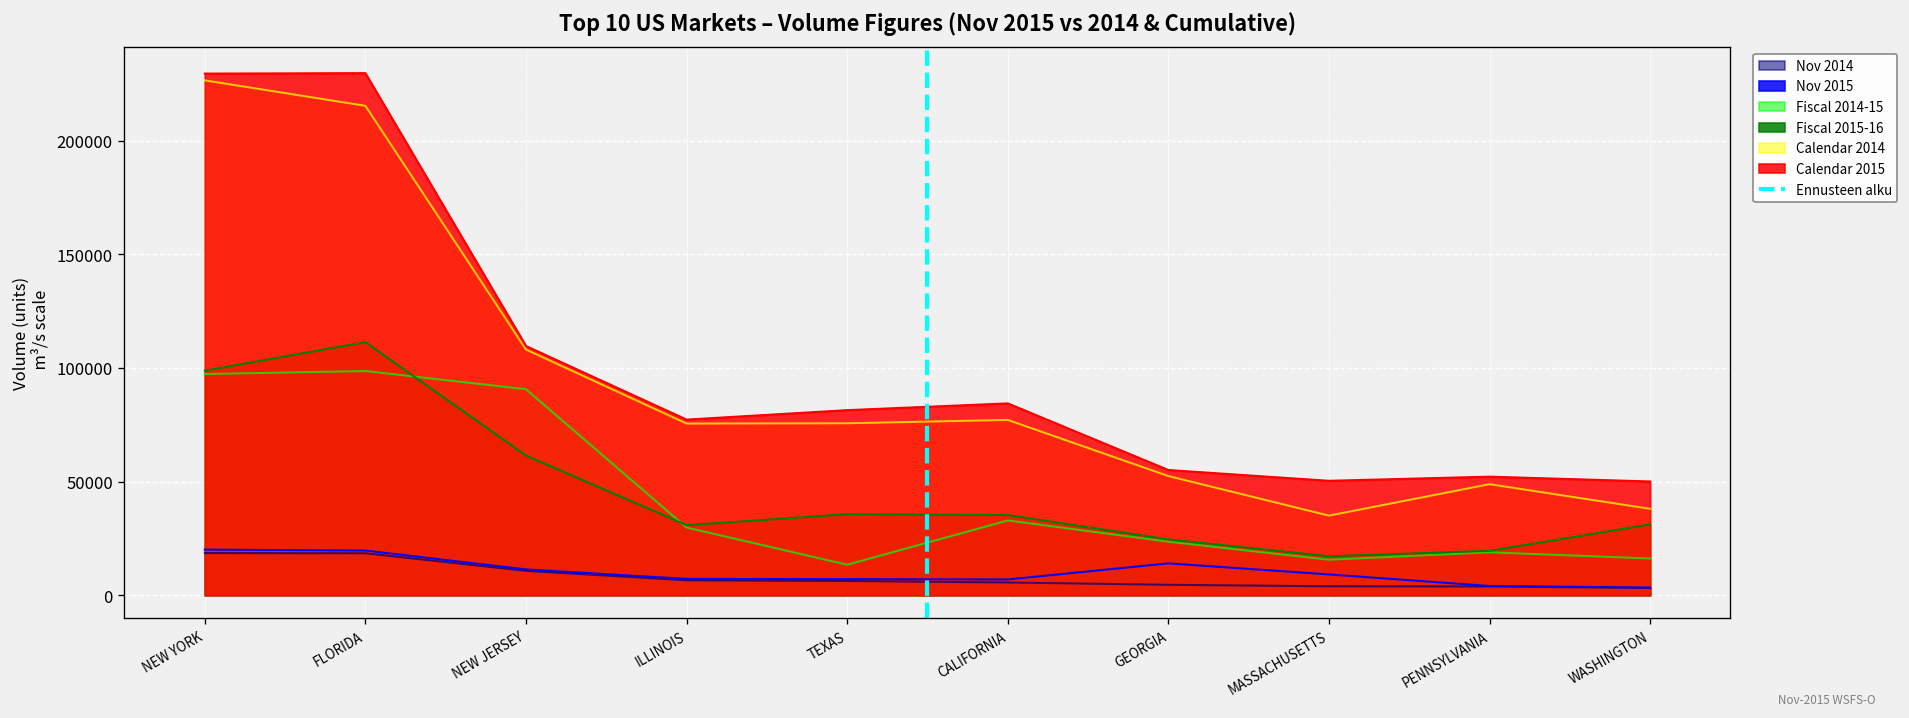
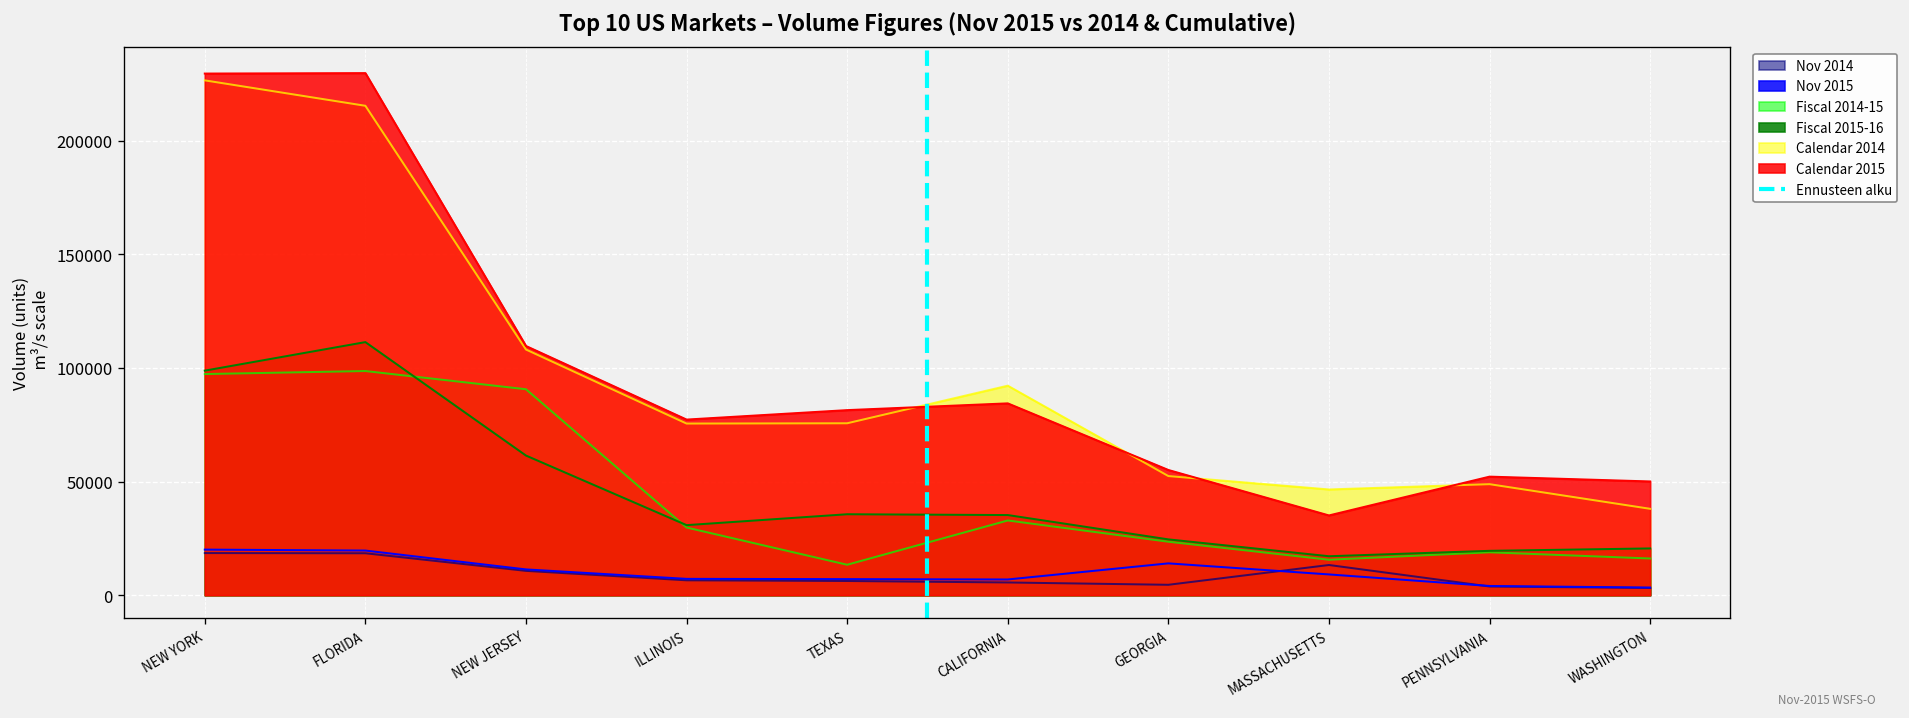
Calendar 2014, CALIFORNIA: 77000 -> 92000
Nov 2014, MASSACHUSETTS: 4000 -> 13000
Calendar 2014, MASSACHUSETTS: 35000 -> 47000
Calendar 2015, MASSACHUSETTS: 50000 -> 35000
Fiscal 2015-16, WASHINGTON: 31000 -> 21000
